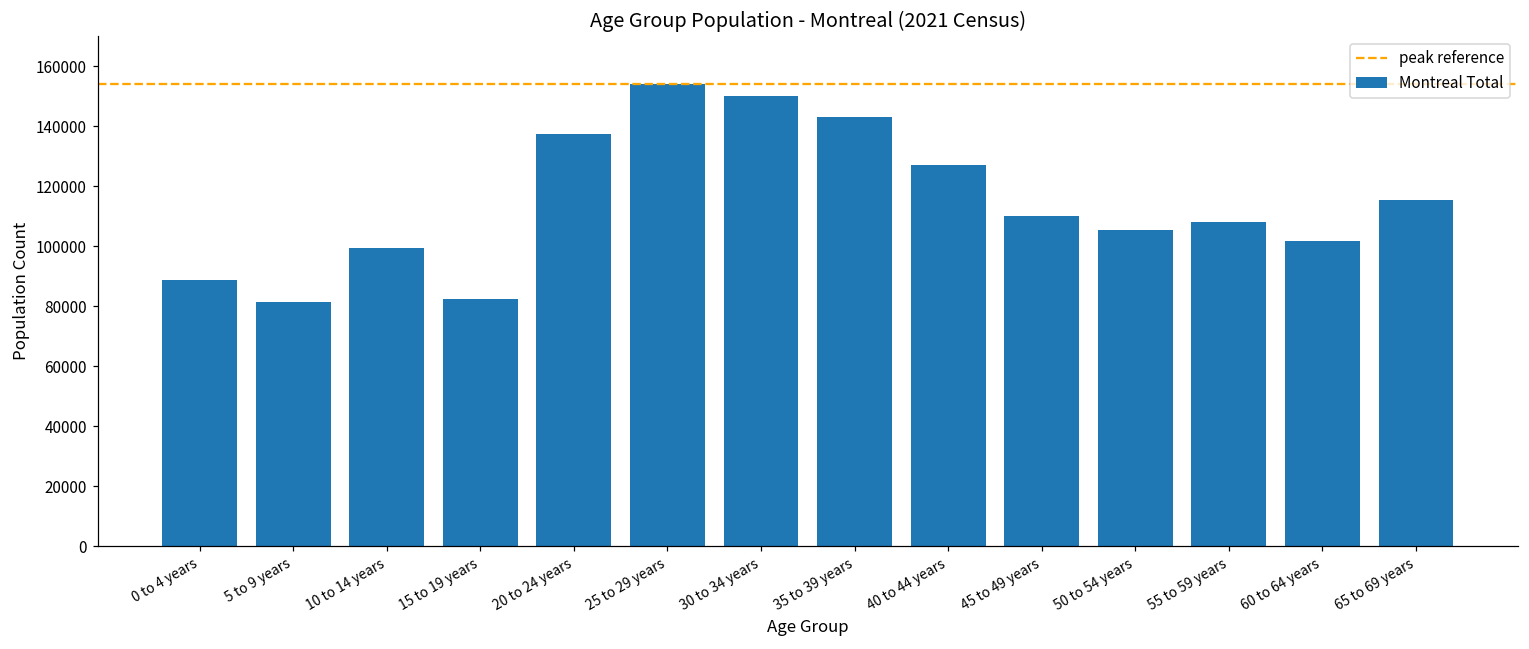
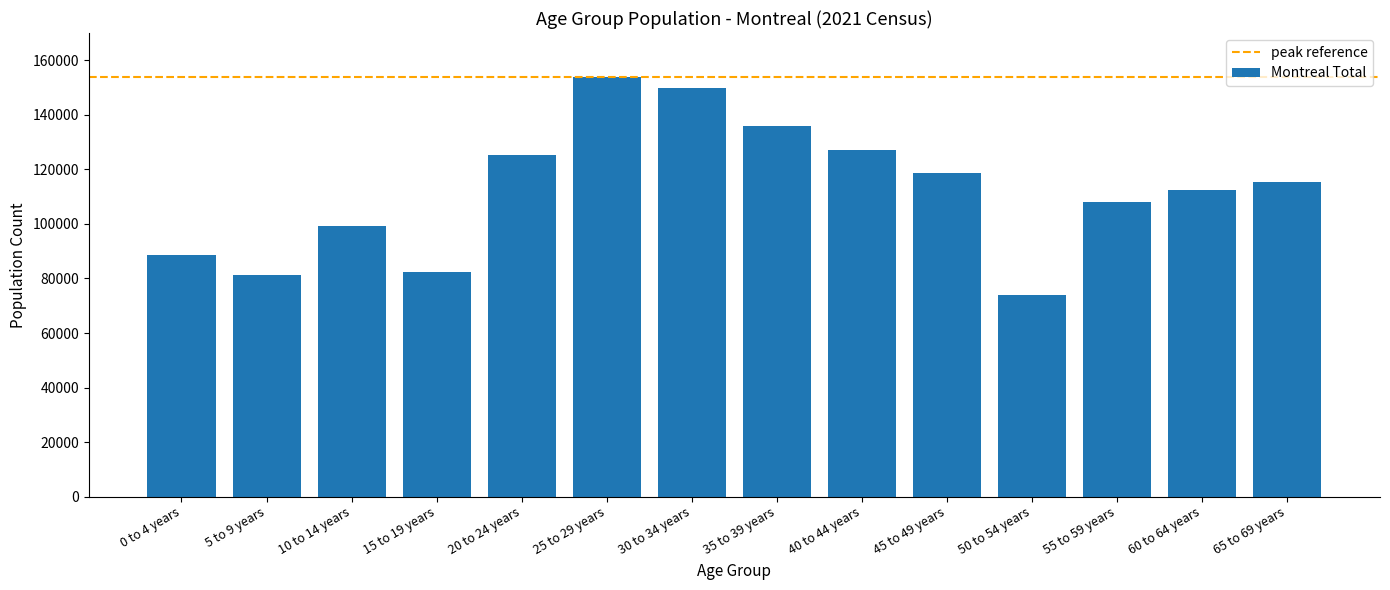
20 to 24 years: 138000 -> 125000
35 to 39 years: 143000 -> 136000
45 to 49 years: 110000 -> 119000
50 to 54 years: 106000 -> 74000
60 to 64 years: 102000 -> 112000
